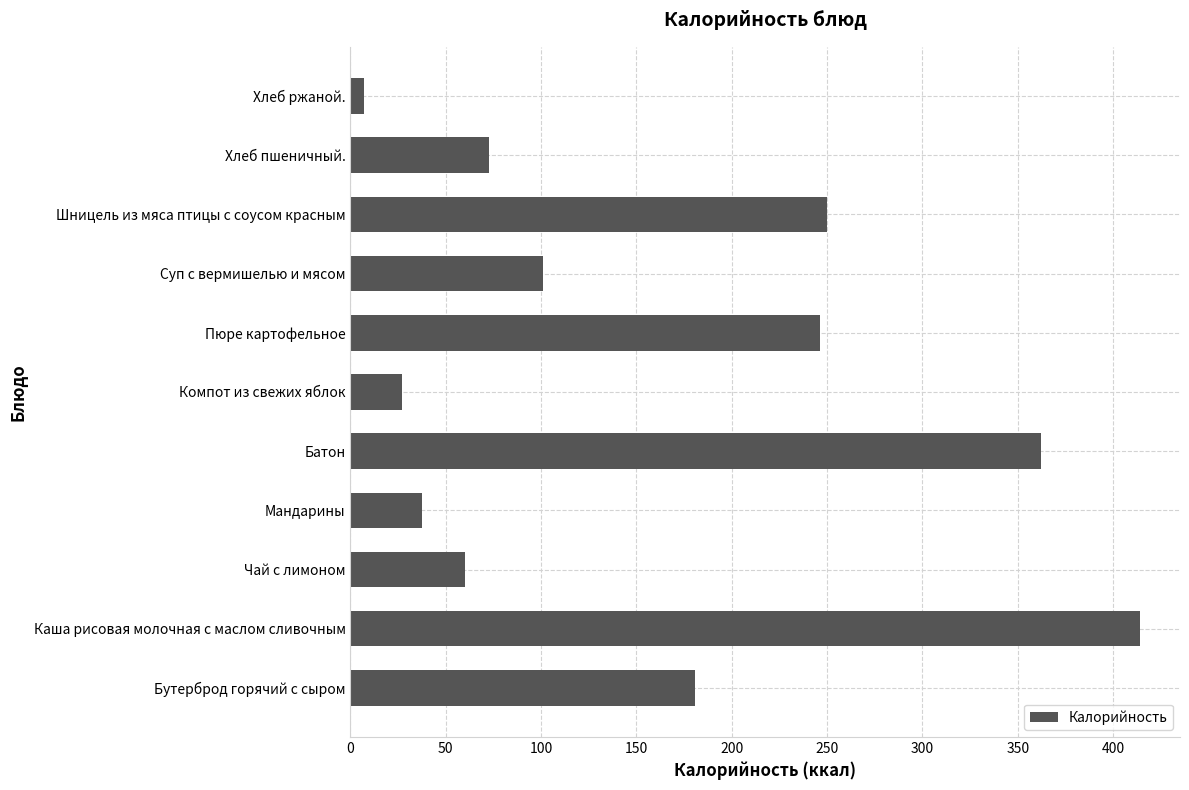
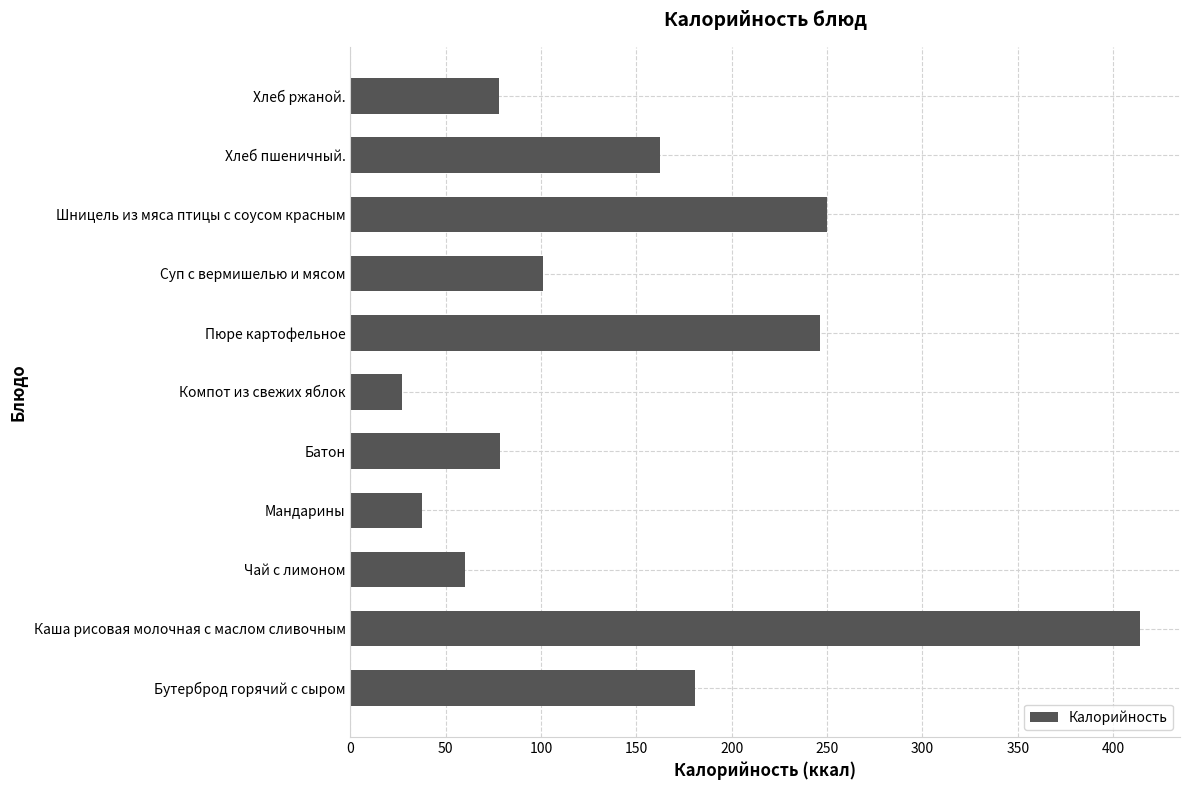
Хлеб ржаной.: 7 -> 78
Хлеб пшеничный.: 73 -> 162
Батон: 362 -> 78
